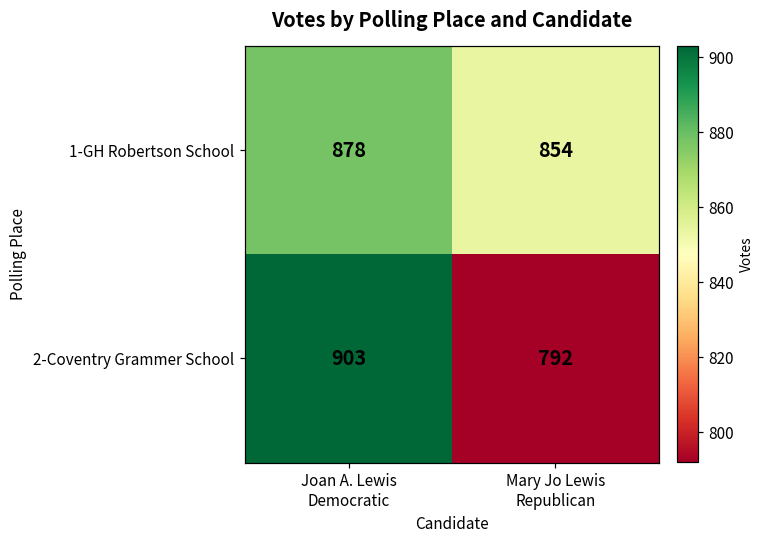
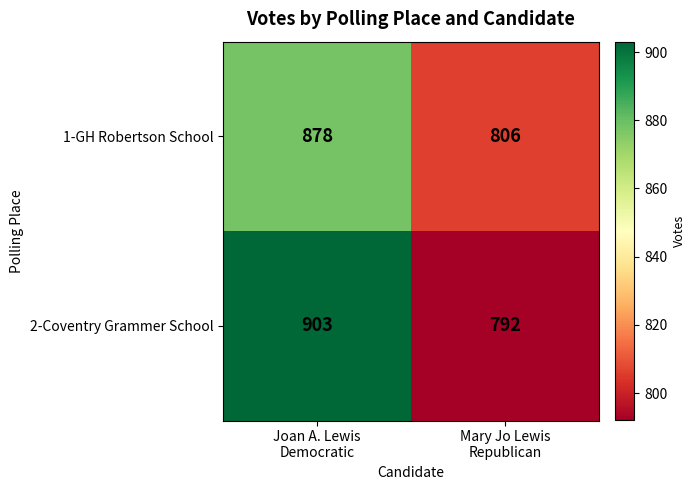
1-GH Robertson School, Mary Jo Lewis Republican: 854 -> 806
